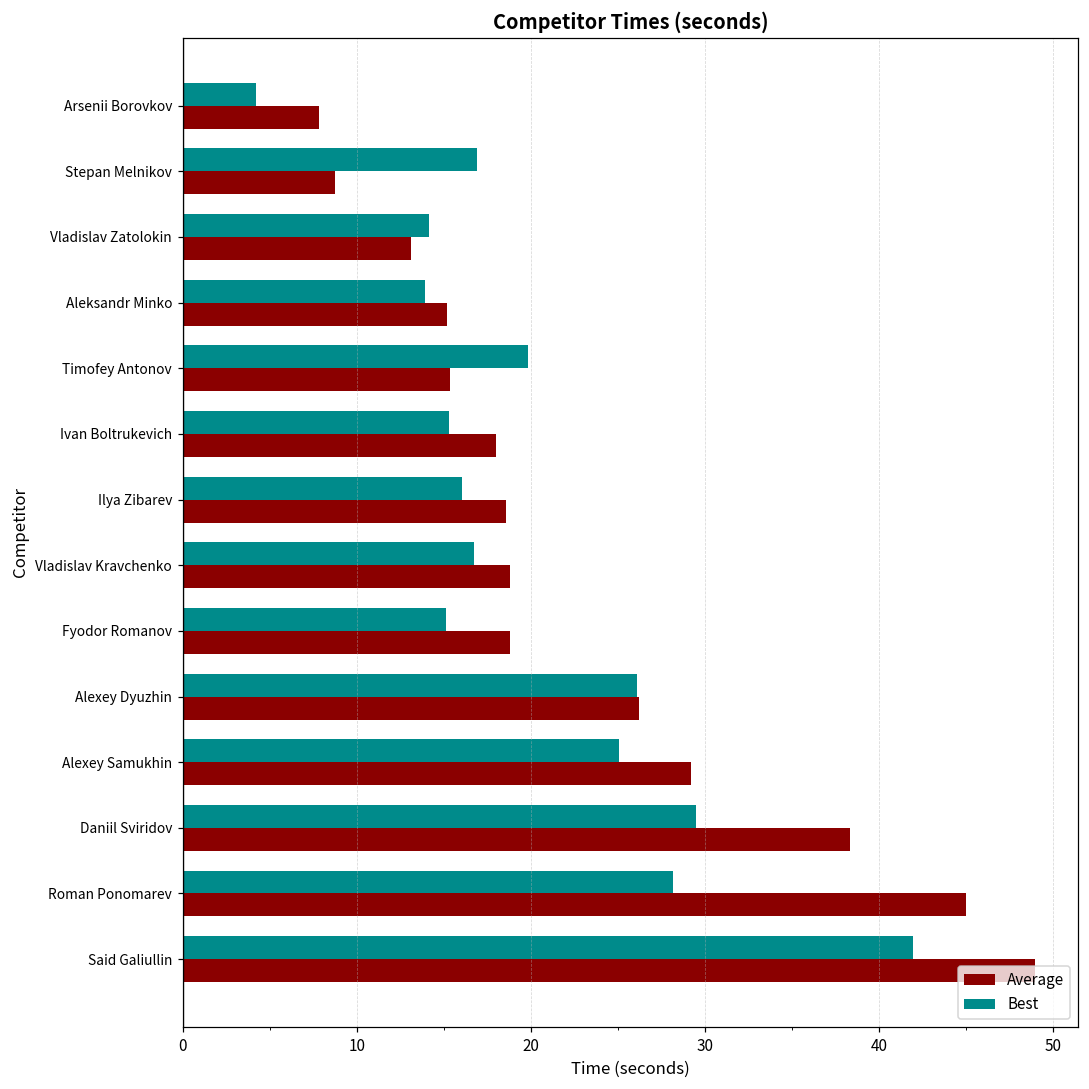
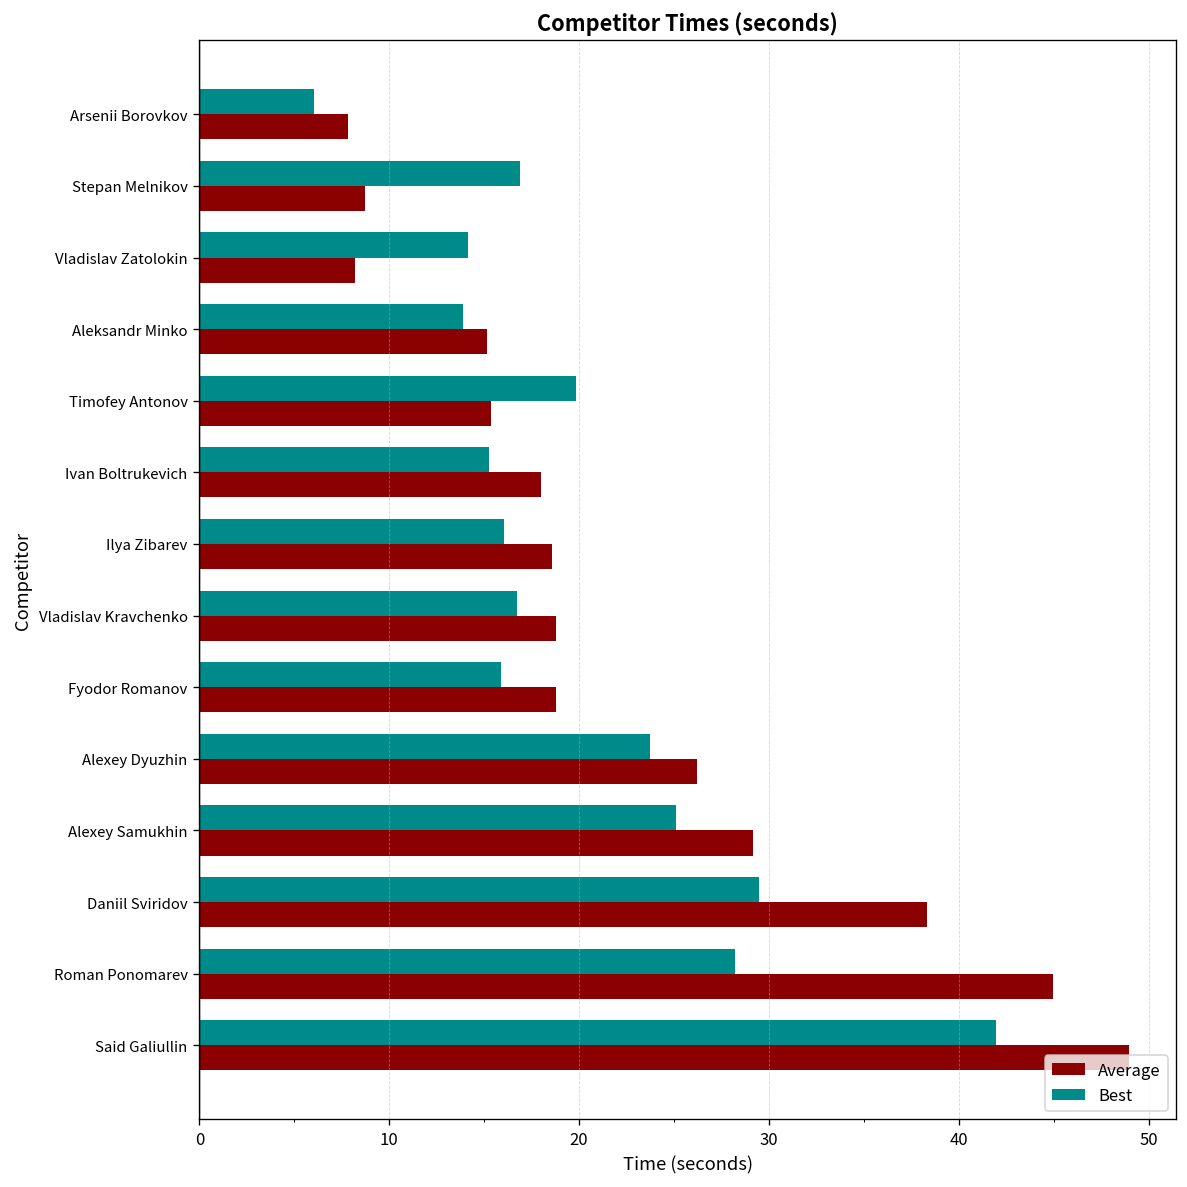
Best, Arsenii Borovkov: 4.2 -> 6.1
Average, Vladislav Zatolokin: 13.1 -> 8.2
Best, Fyodor Romanov: 15.2 -> 15.9
Best, Alexey Dyuzhin: 26.1 -> 23.8
